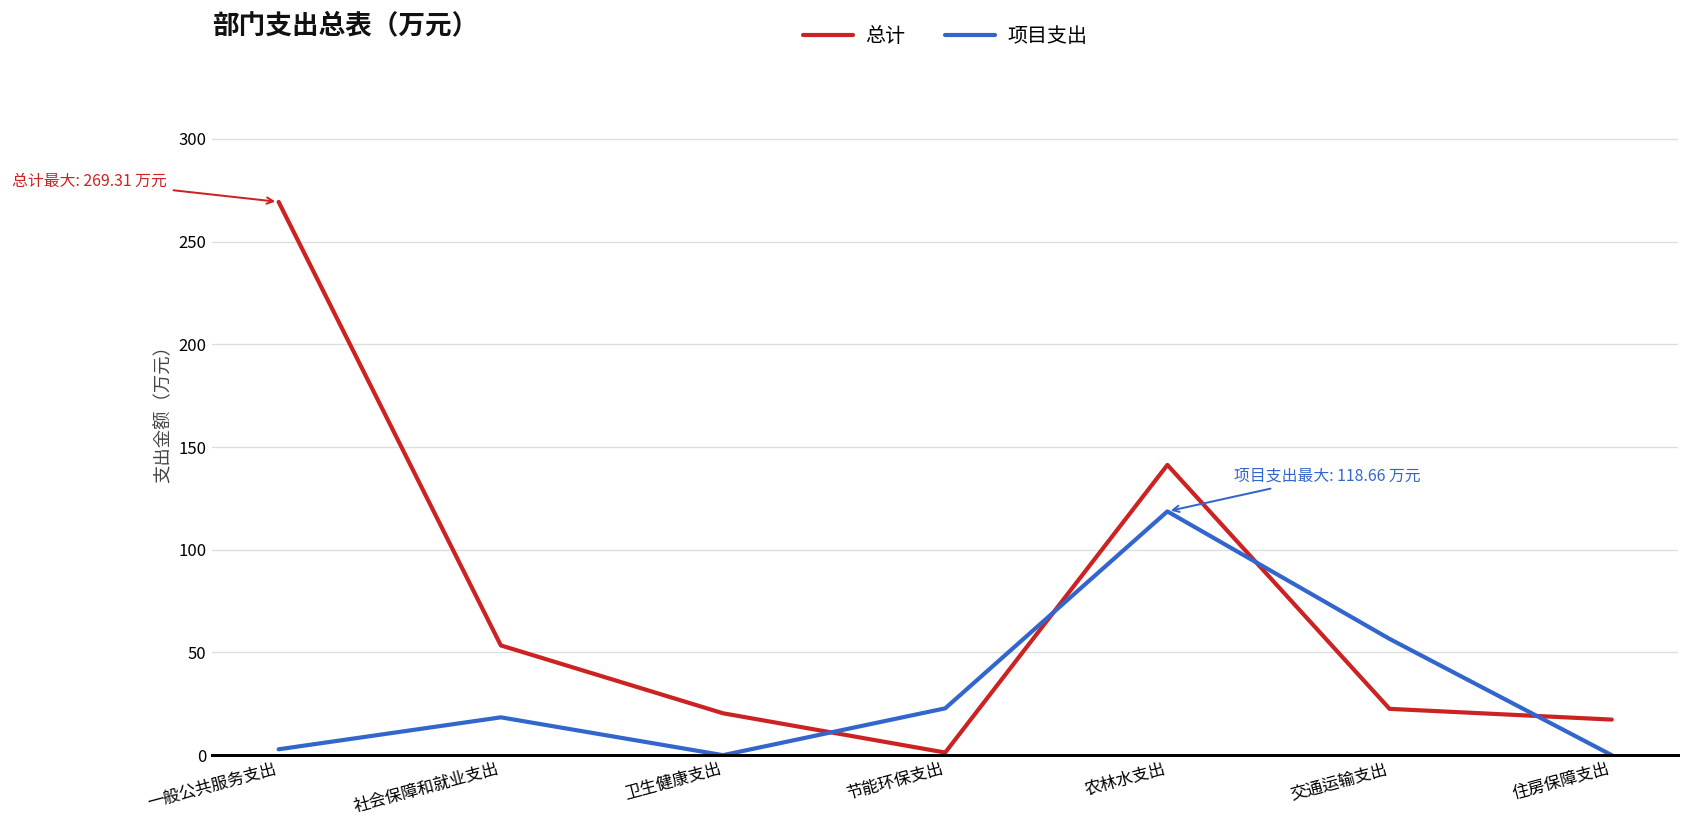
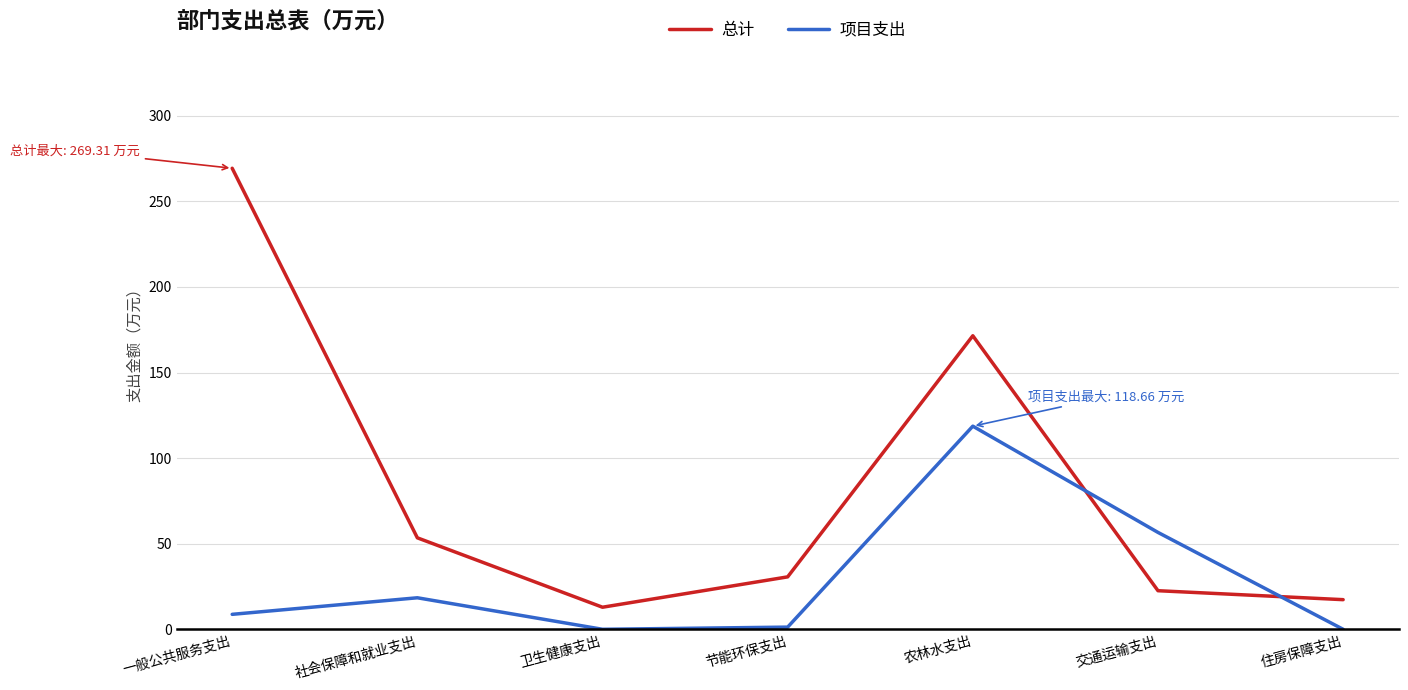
项目支出, 一般公共服务支出: 3 -> 9
总计, 卫生健康支出: 20 -> 13
总计, 节能环保支出: 1 -> 31
项目支出, 节能环保支出: 23 -> 1
总计, 农林水支出: 141 -> 171
